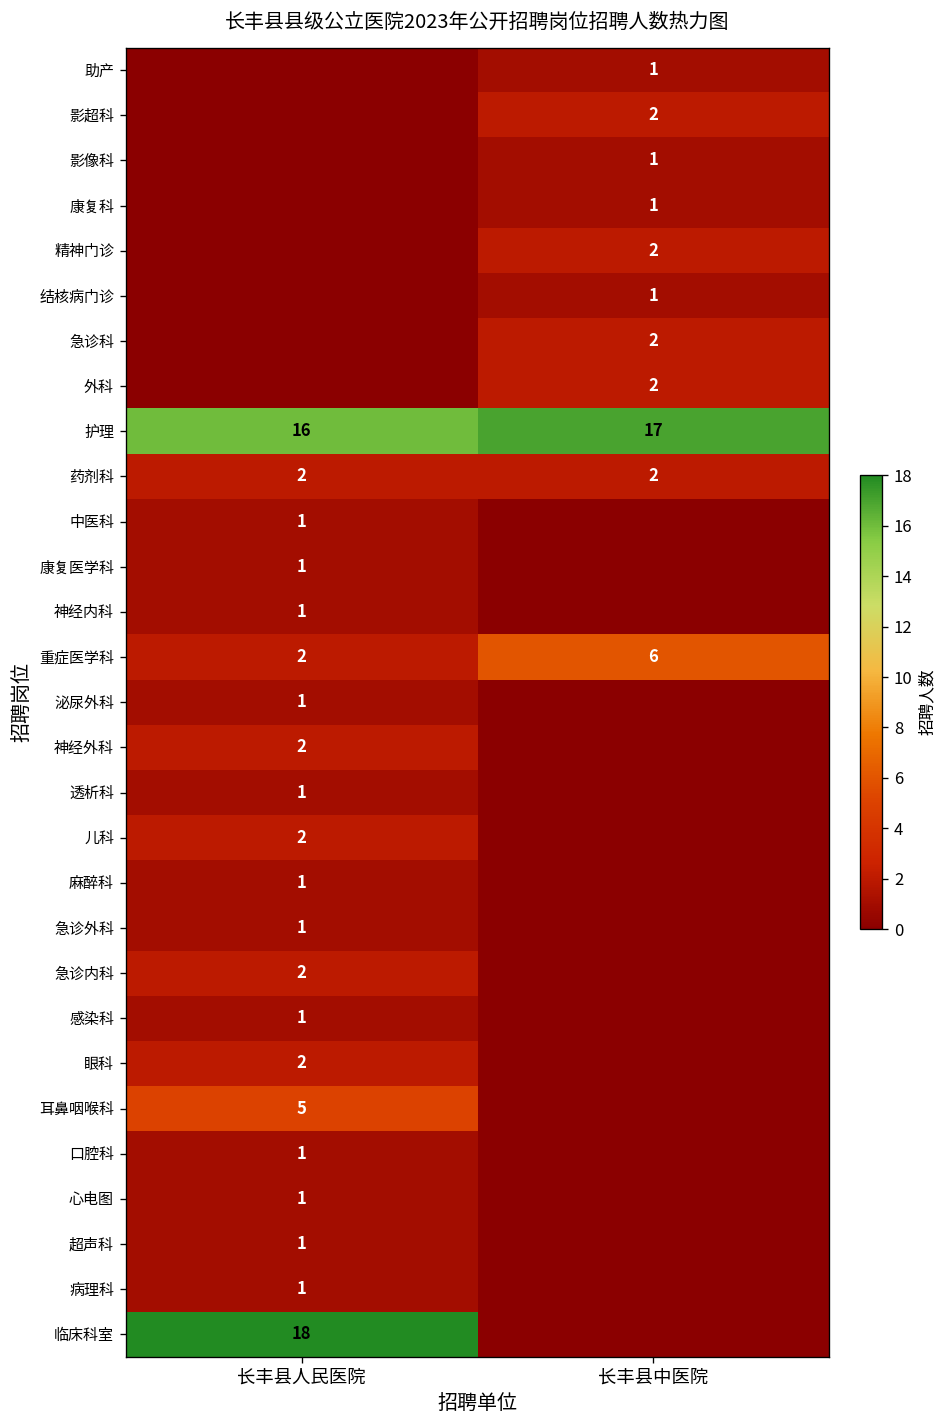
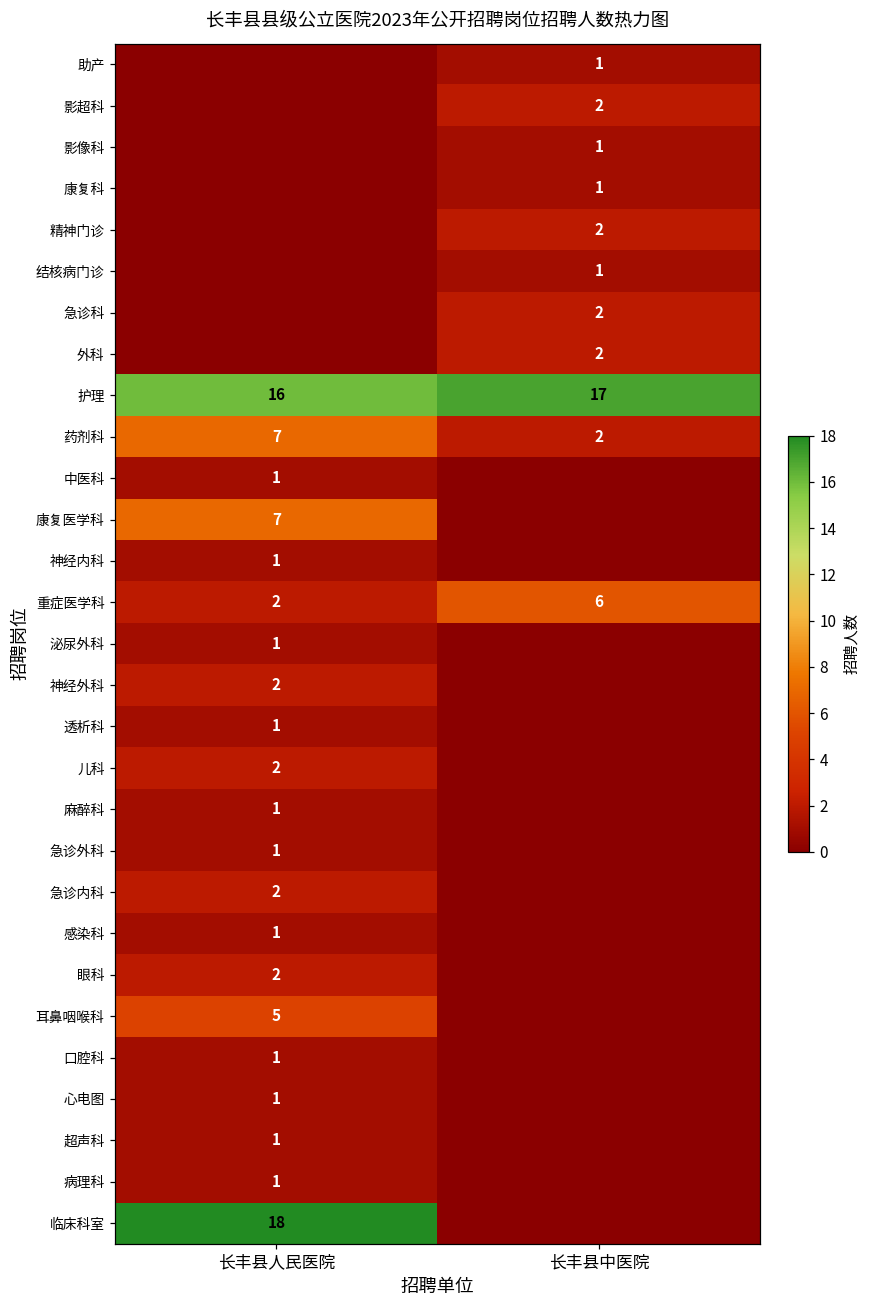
药剂科, 长丰县人民医院: 2 -> 7
康复医学科, 长丰县人民医院: 1 -> 7
